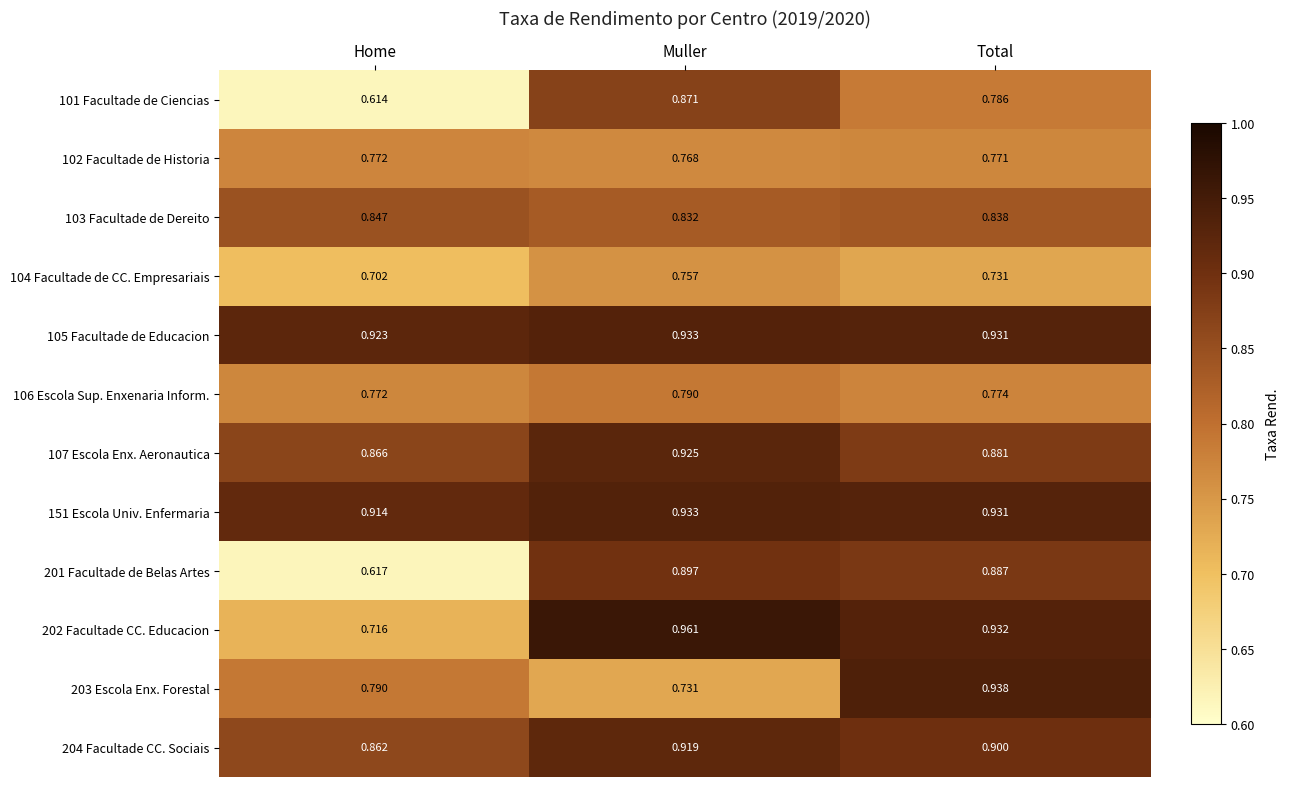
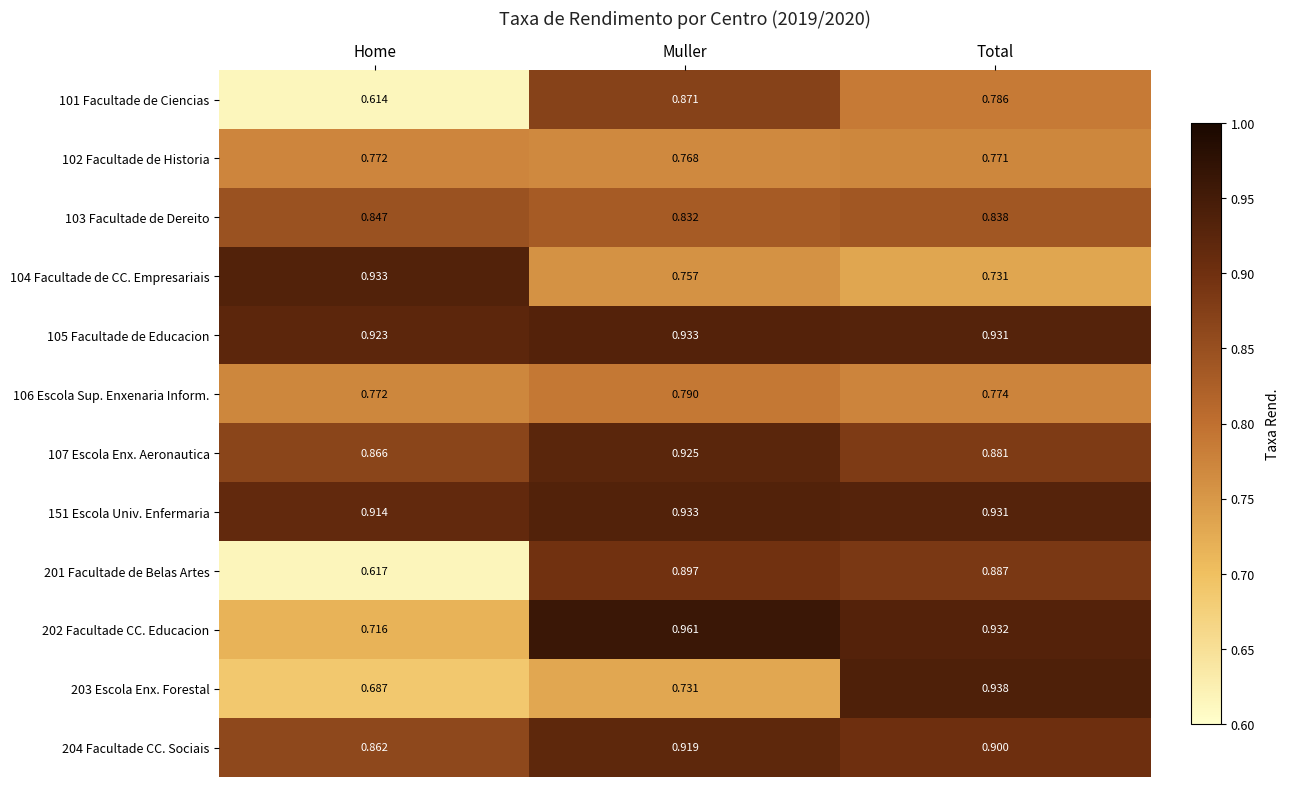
104 Facultade de CC. Empresariais, Home: 0.702 -> 0.933
203 Escola Enx. Forestal, Home: 0.790 -> 0.687
